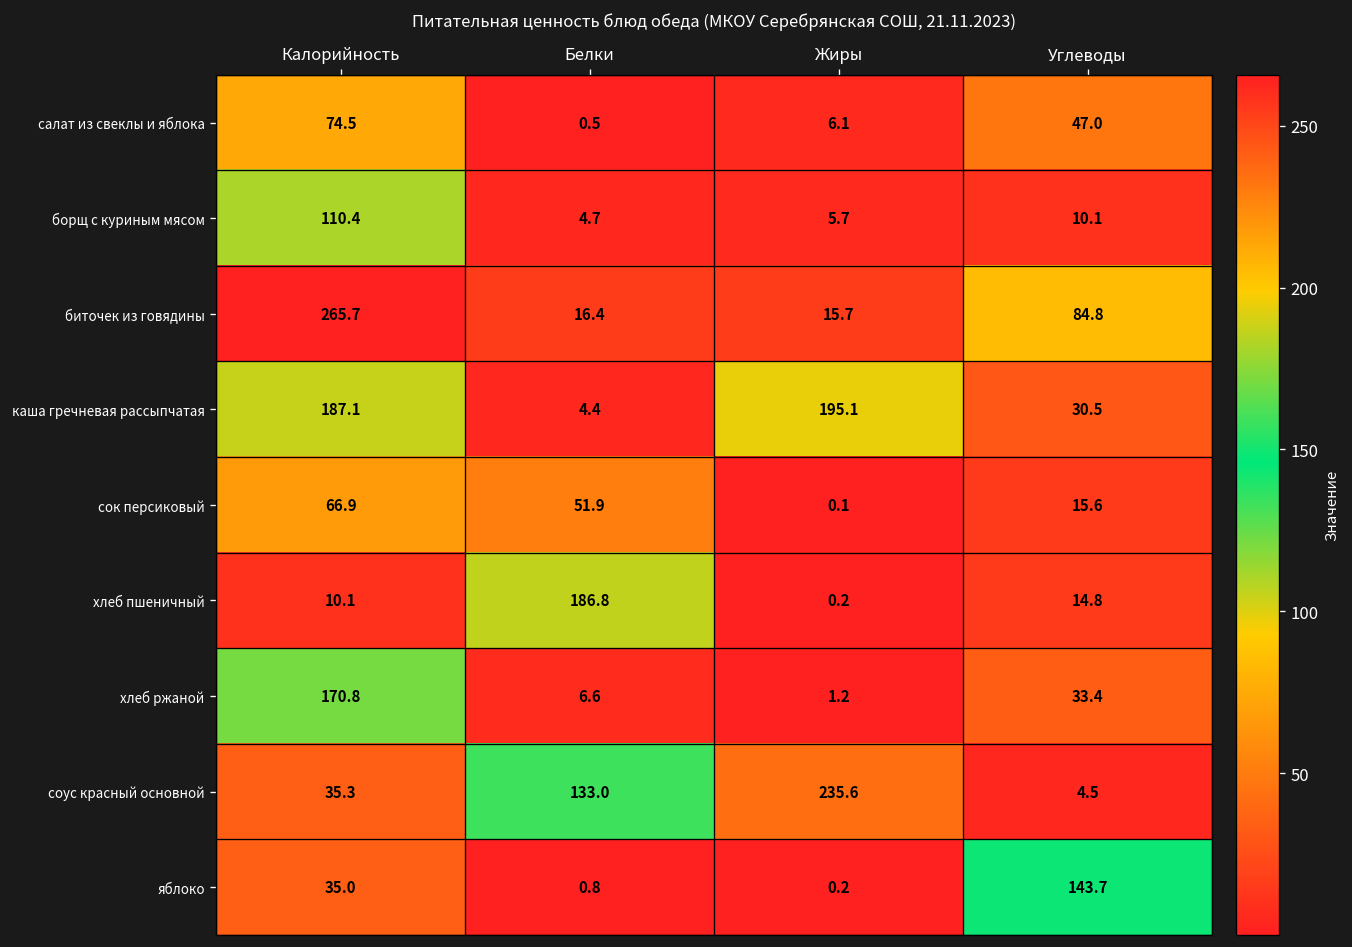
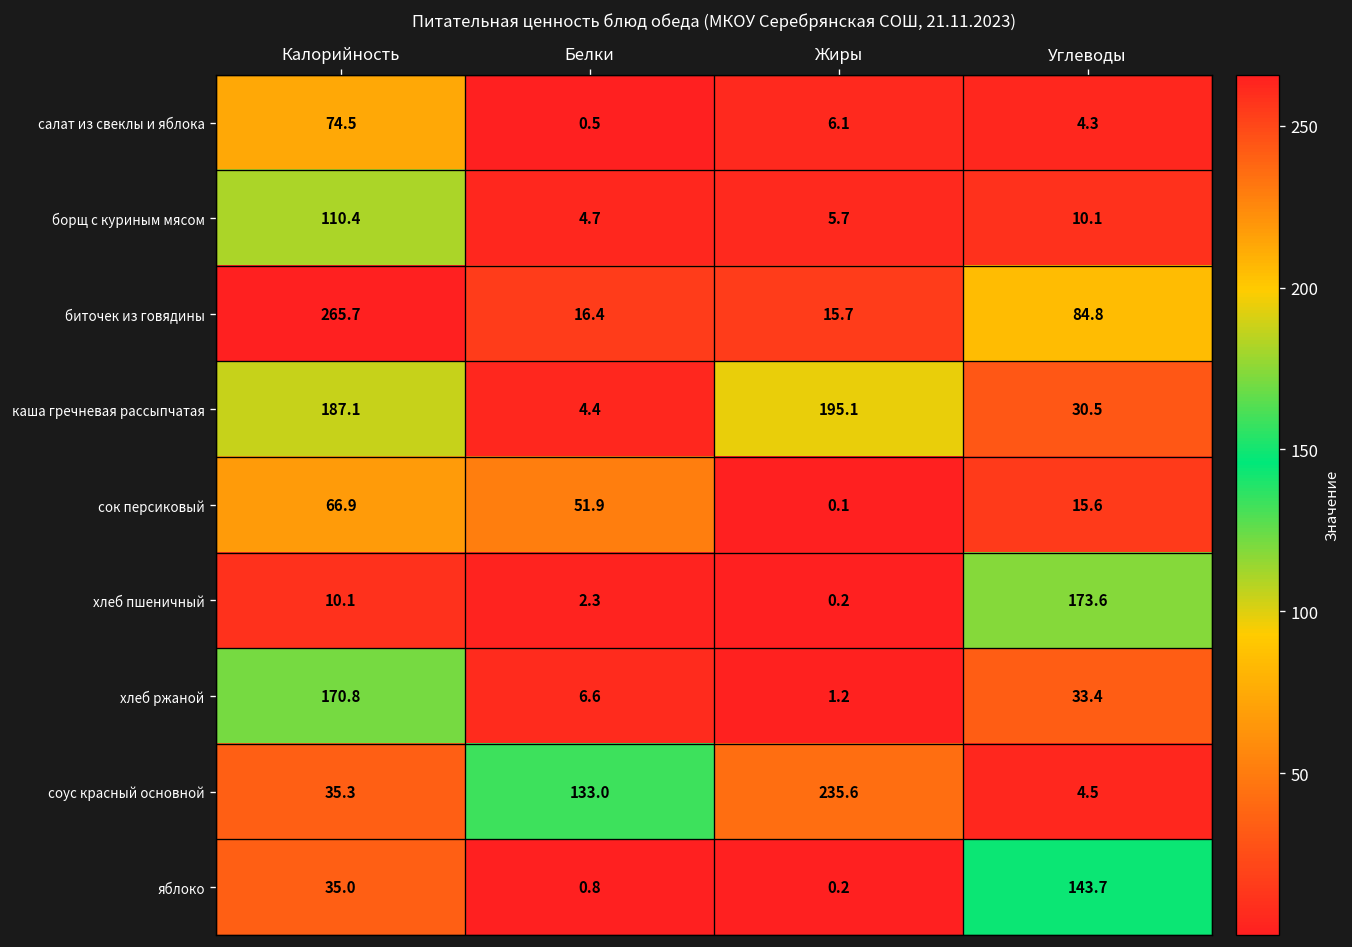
салат из свеклы и яблока, Углеводы: 47.0 -> 4.3
хлеб пшеничный, Белки: 186.8 -> 2.3
хлеб пшеничный, Углеводы: 14.8 -> 173.6
